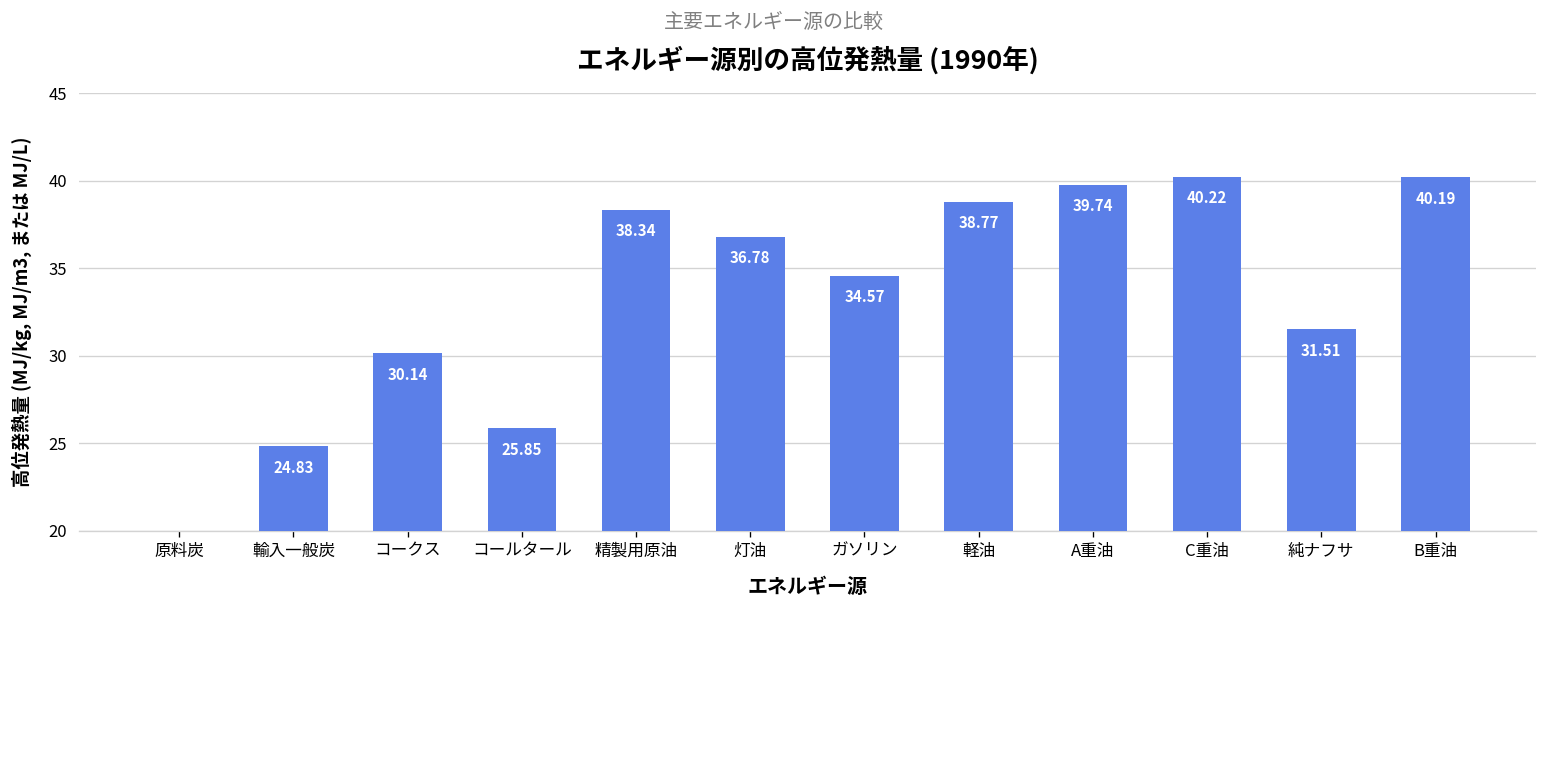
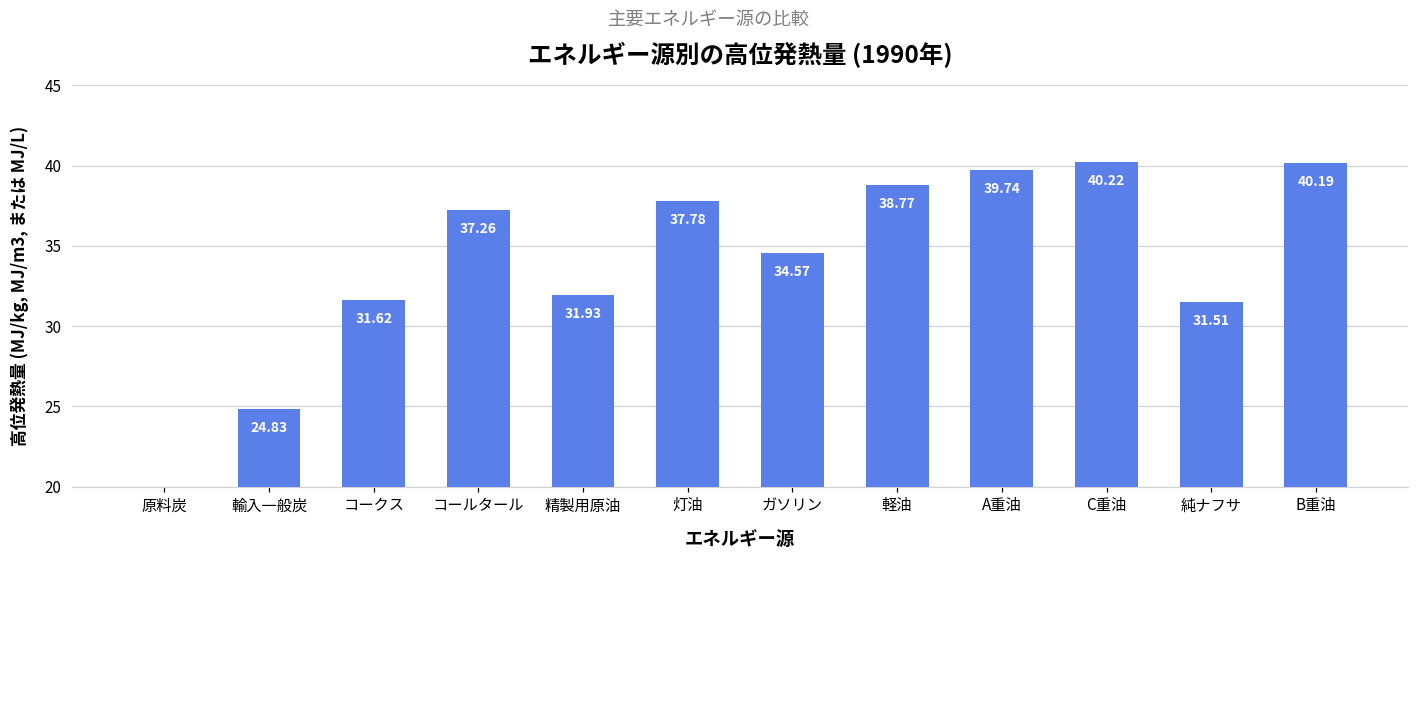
コークス: 30.14 -> 31.62
コールタール: 25.85 -> 37.26
精製用原油: 38.34 -> 31.93
灯油: 36.78 -> 37.78
